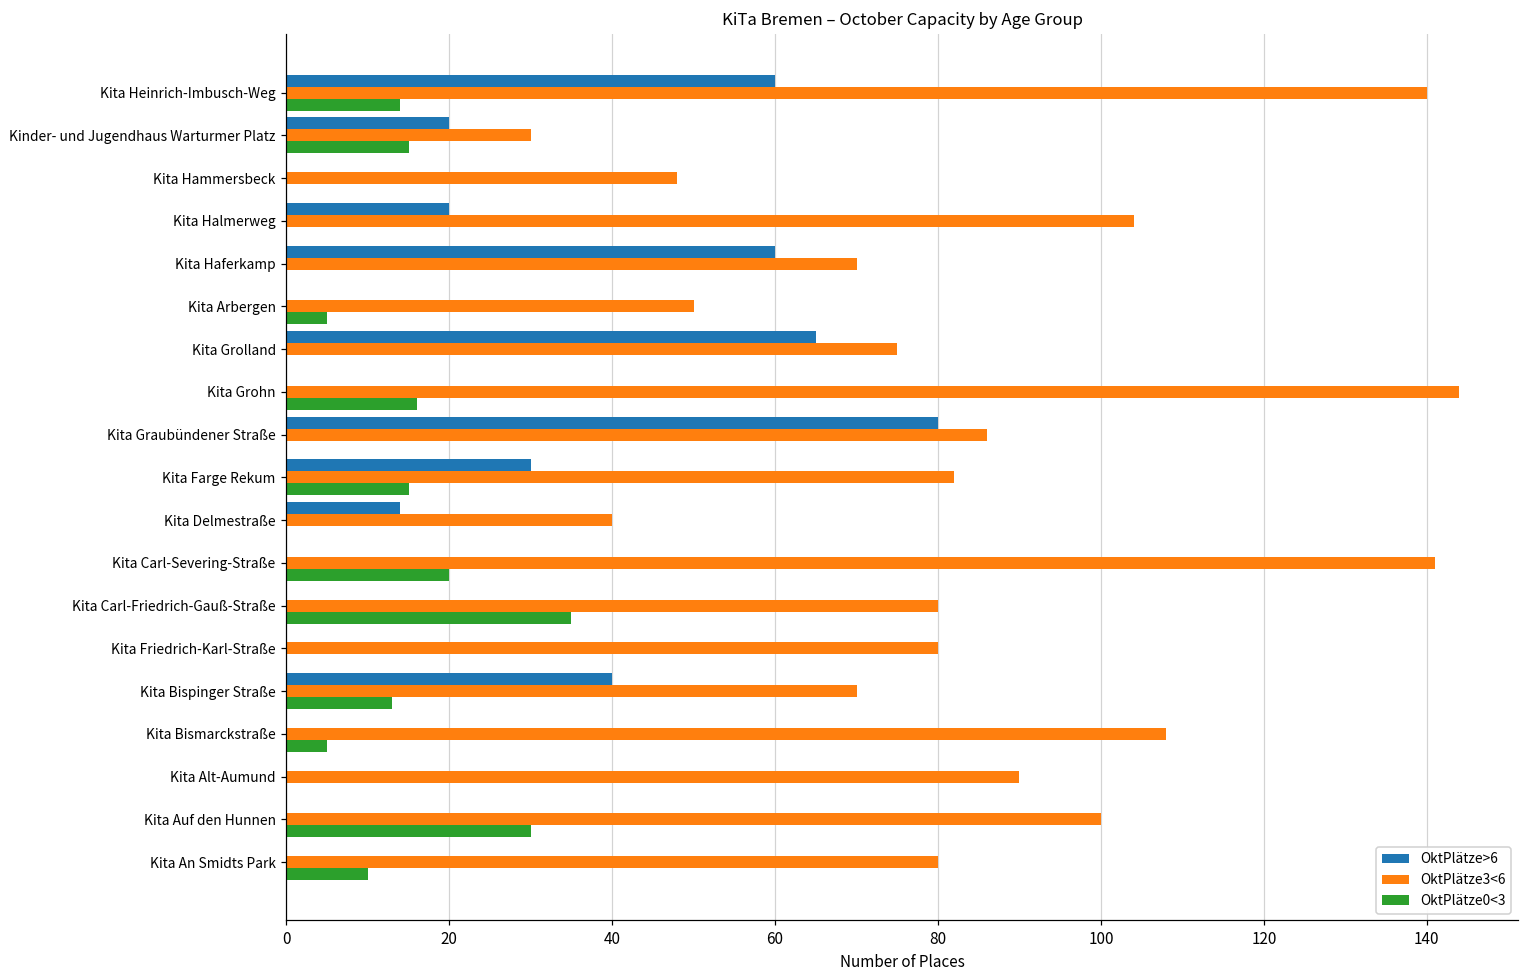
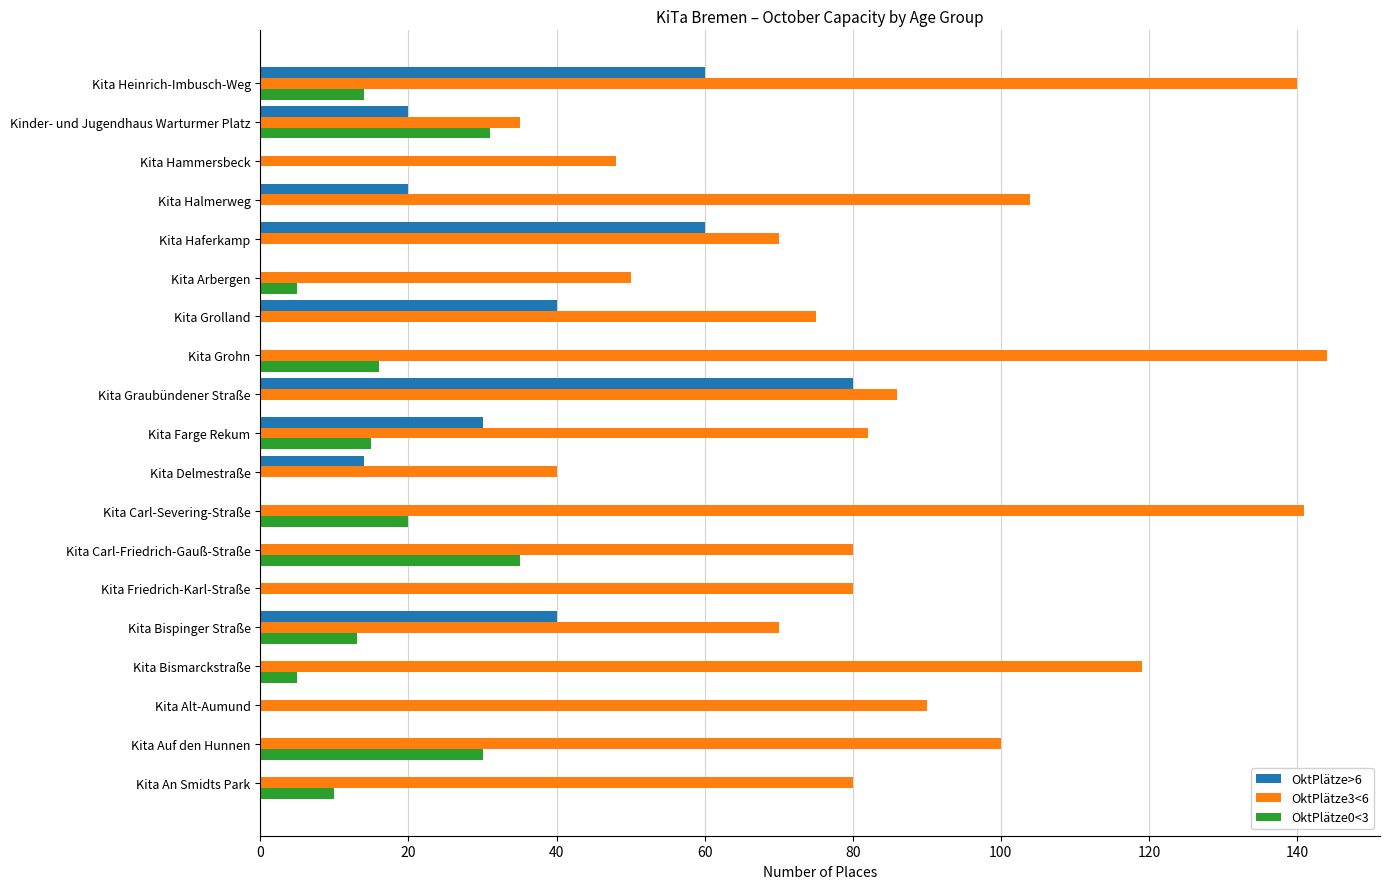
OktPlätze3<6, Kinder- und Jugendhaus Warturmer Platz: 30 -> 35
OktPlätze0<3, Kinder- und Jugendhaus Warturmer Platz: 15 -> 31
OktPlätze>6, Kita Grolland: 65 -> 40
OktPlätze3<6, Kita Bismarckstraße: 108 -> 119
